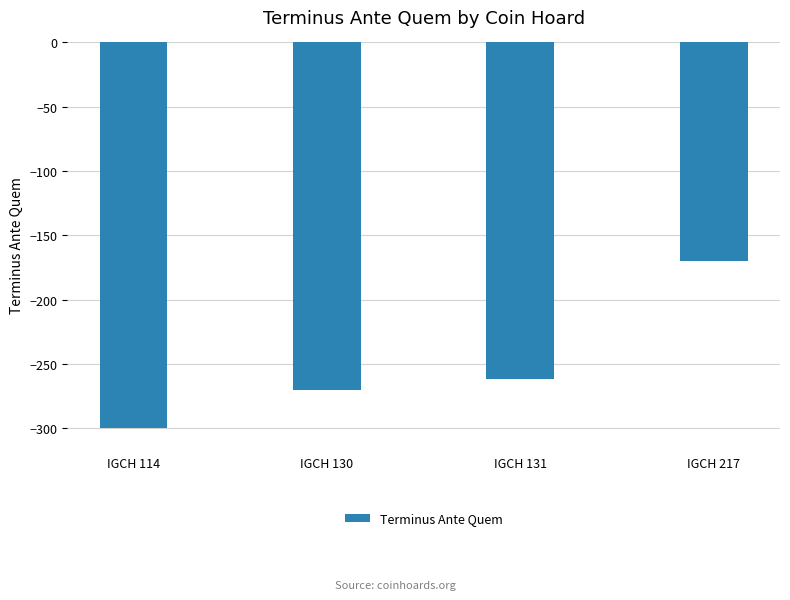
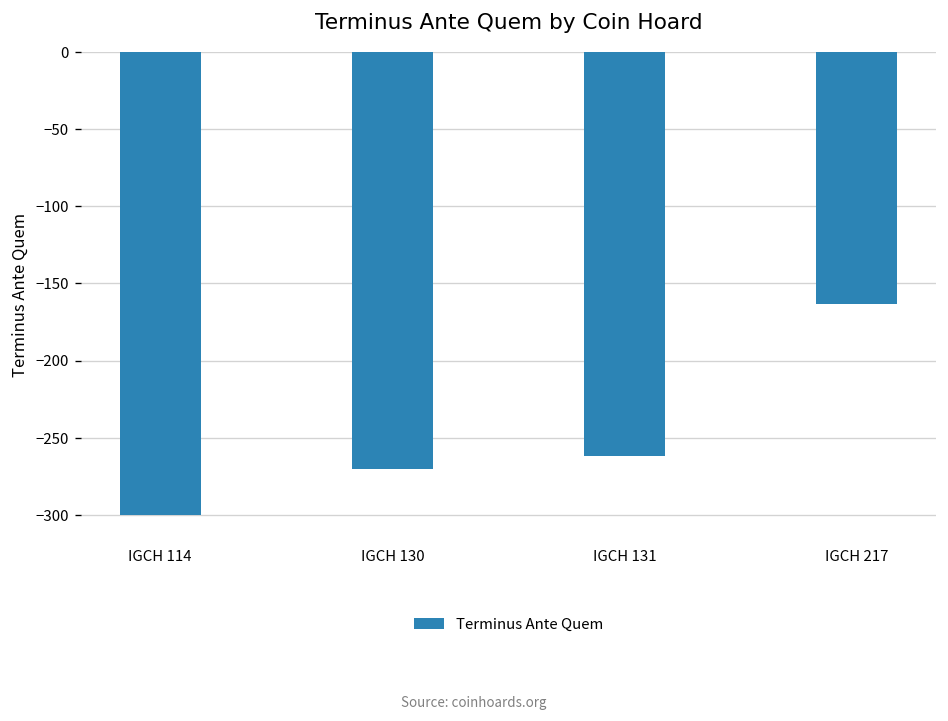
IGCH 217: -170 -> -163
